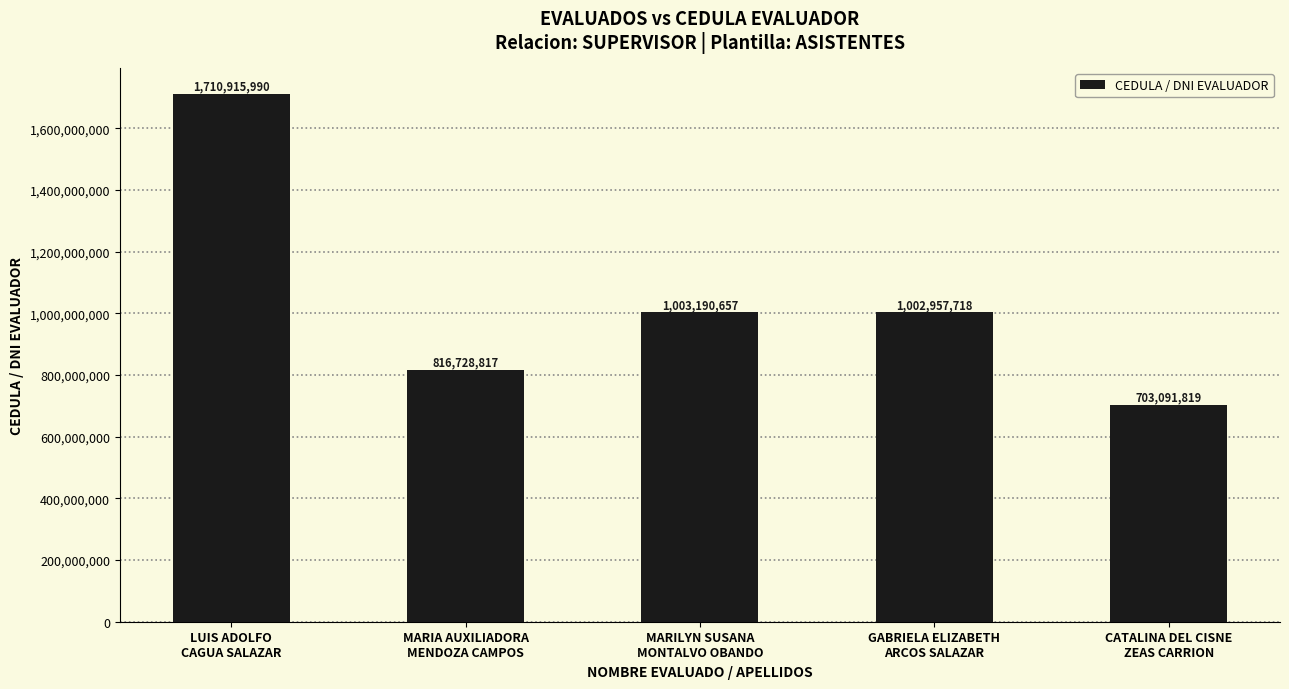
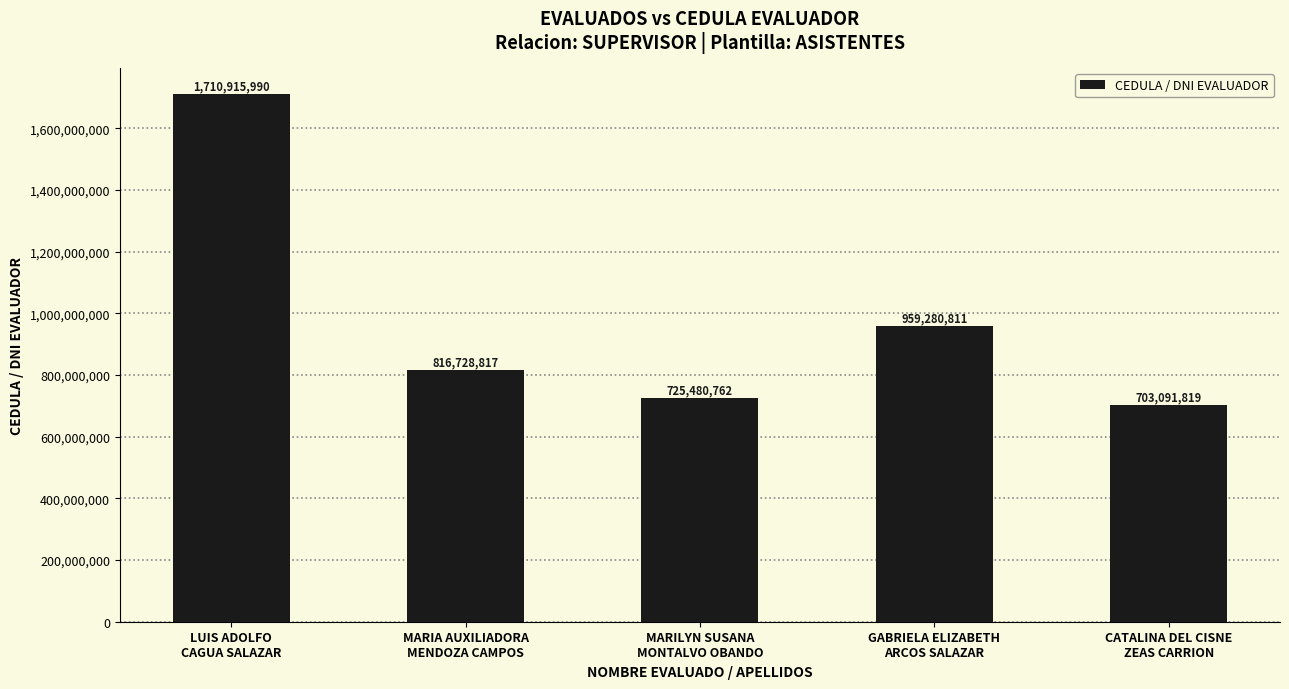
MARILYN SUSANA MONTALVO OBANDO: 1,003,190,657 -> 725,480,762
GABRIELA ELIZABETH ARCOS SALAZAR: 1,002,957,718 -> 959,280,811
